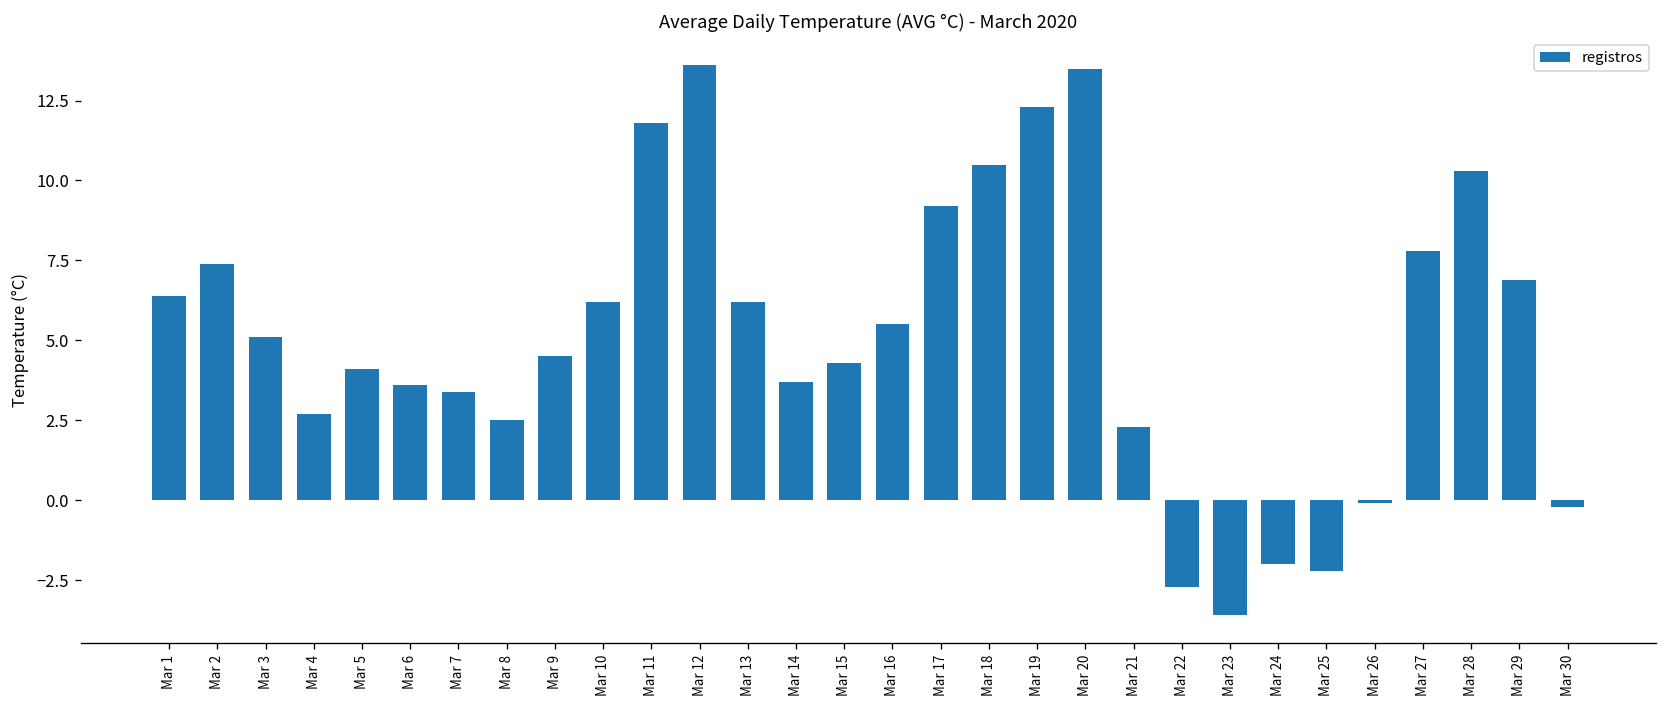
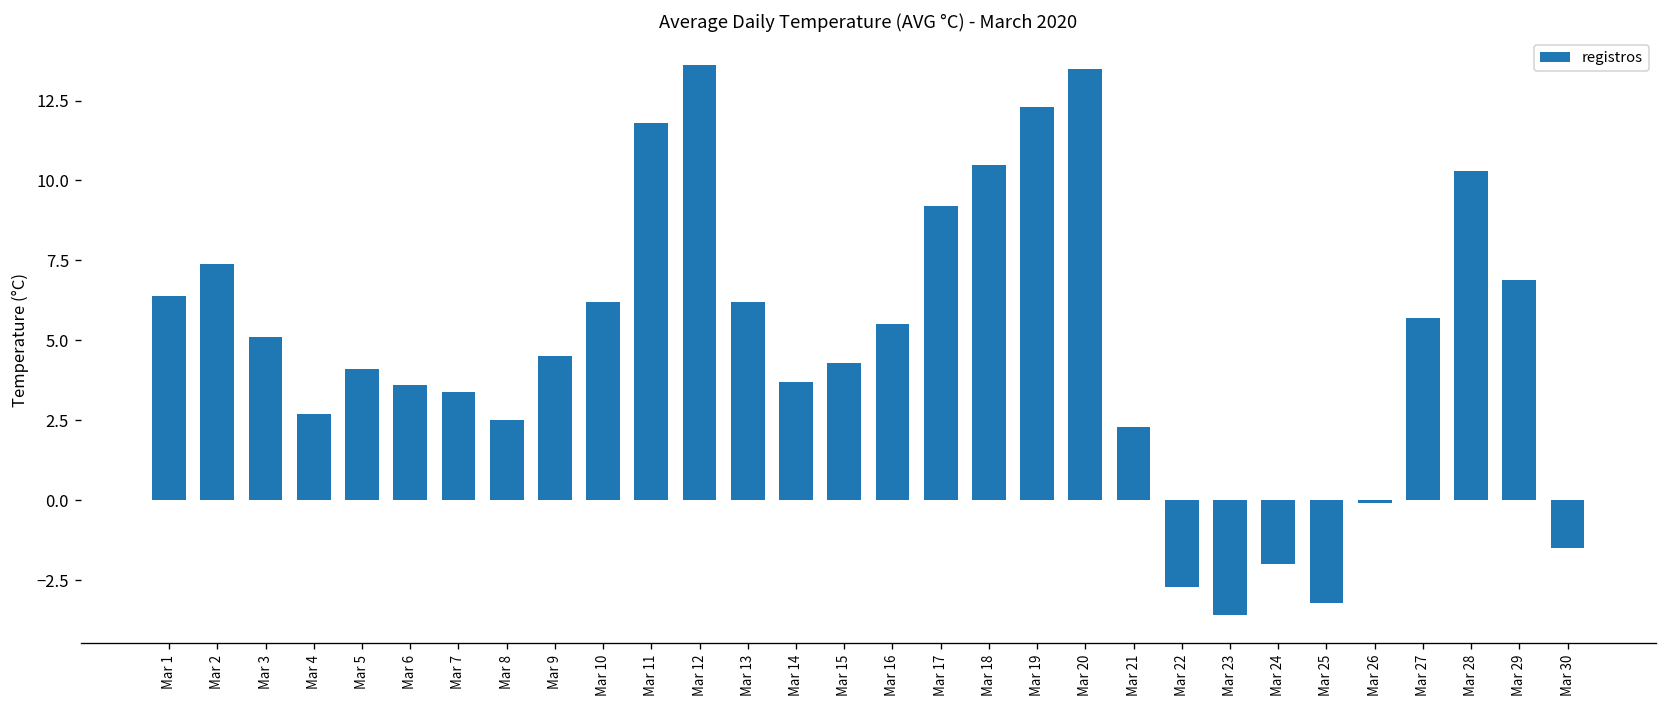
Mar 25: -2.2 -> -3.2
Mar 27: 7.8 -> 5.7
Mar 30: -0.2 -> -1.5
